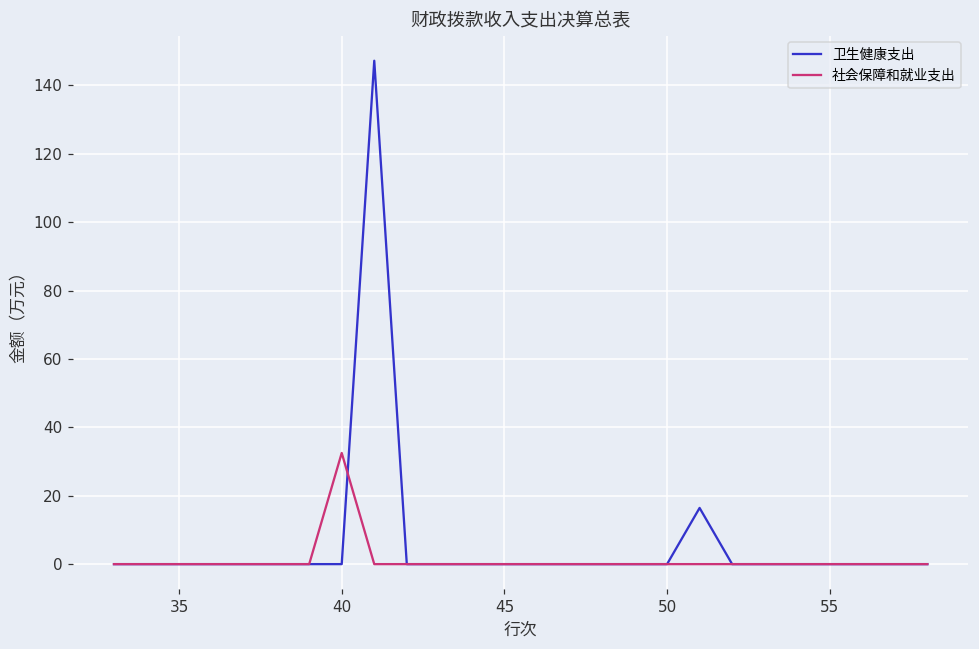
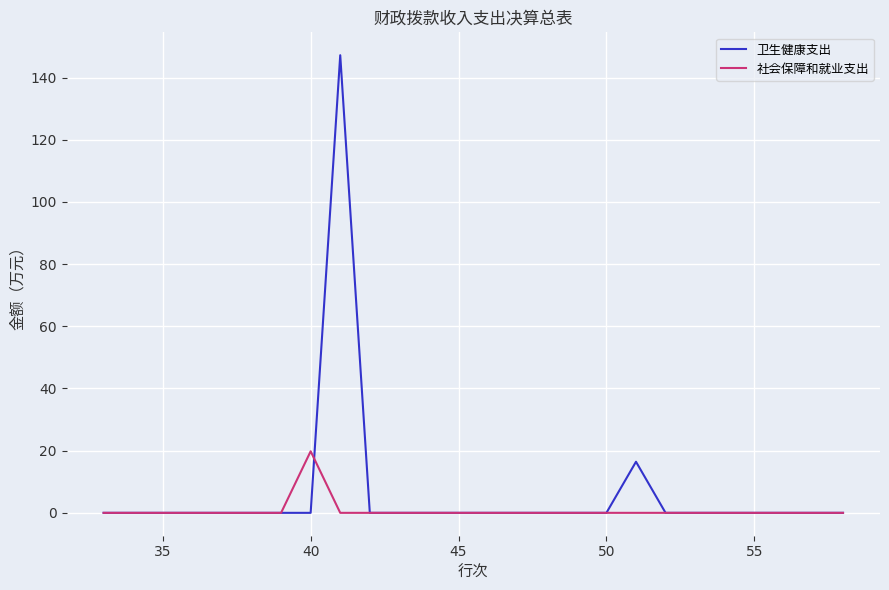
社会保障和就业支出, 40: 33 -> 20
